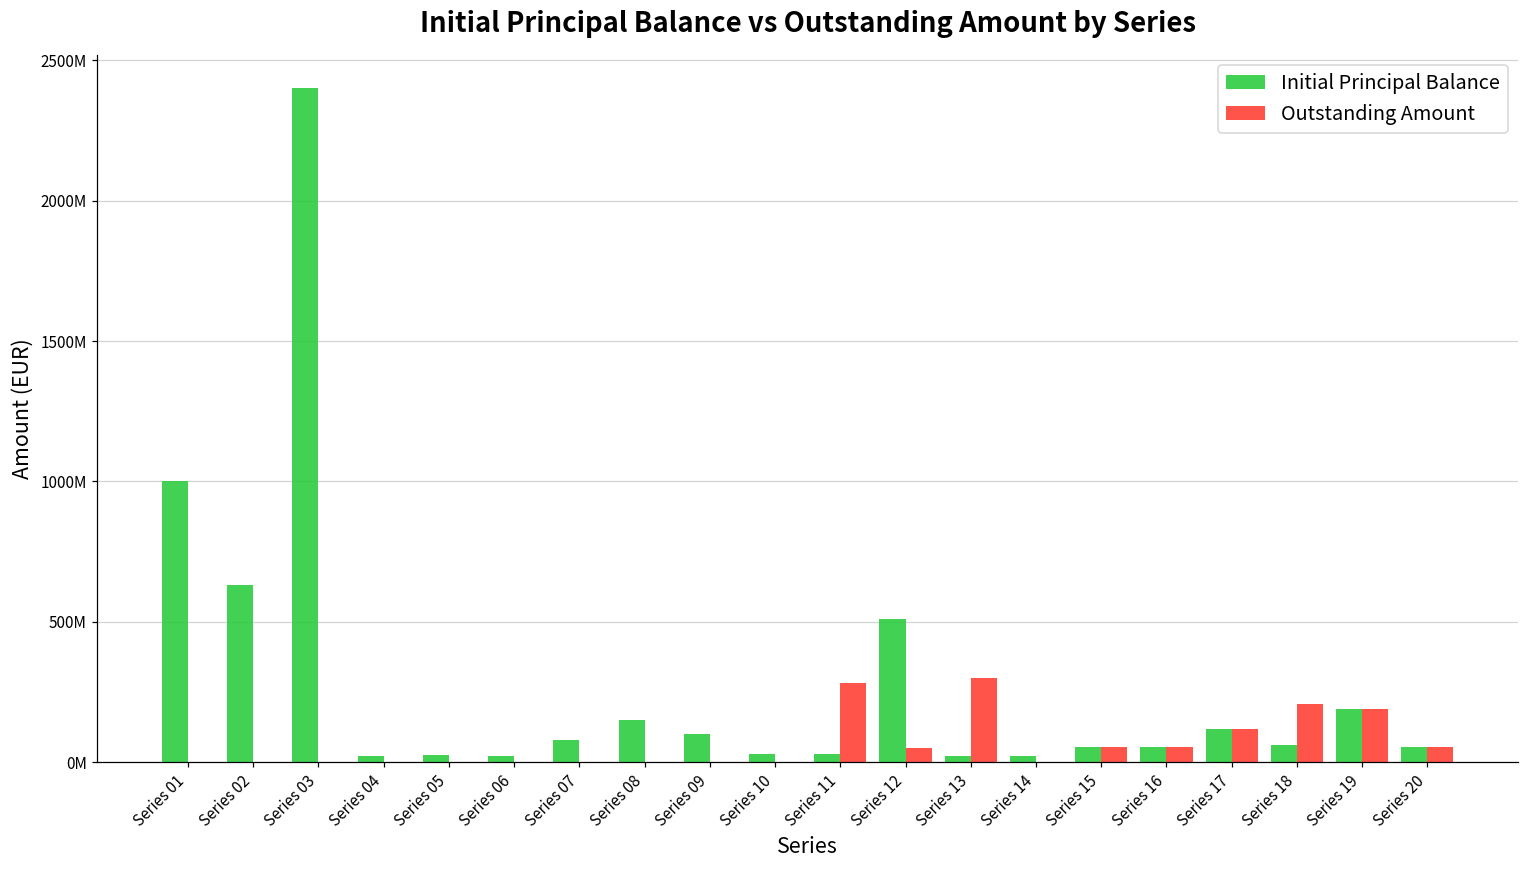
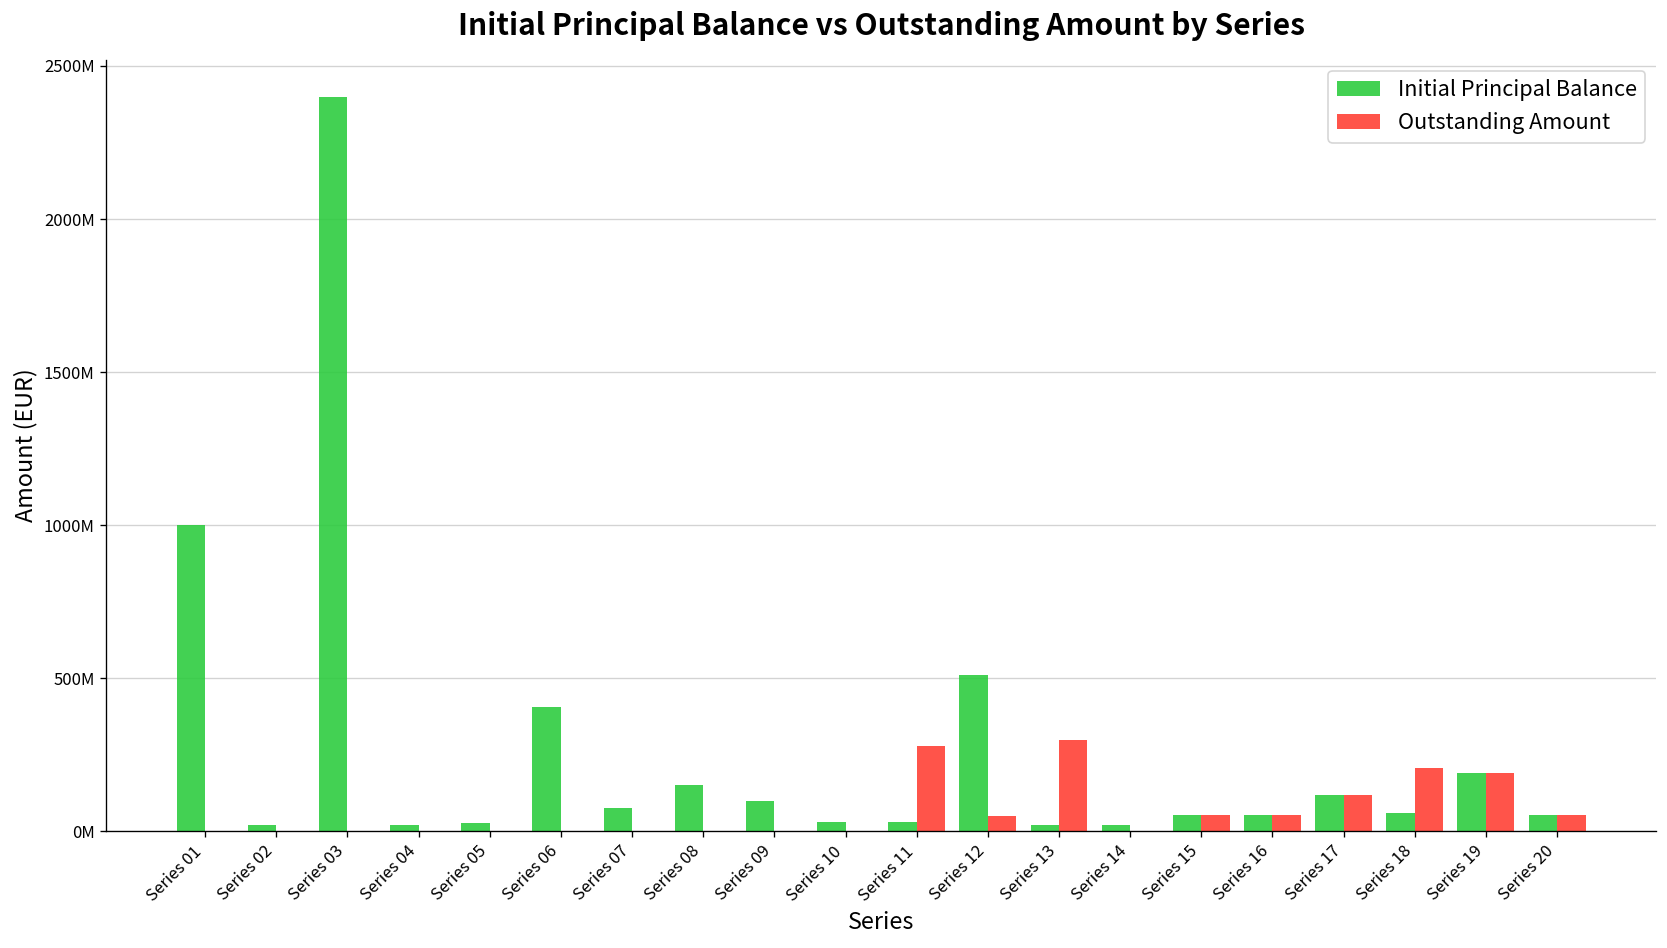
Initial Principal Balance, Series 02: 630000000 -> 20000000
Initial Principal Balance, Series 06: 20000000 -> 410000000
